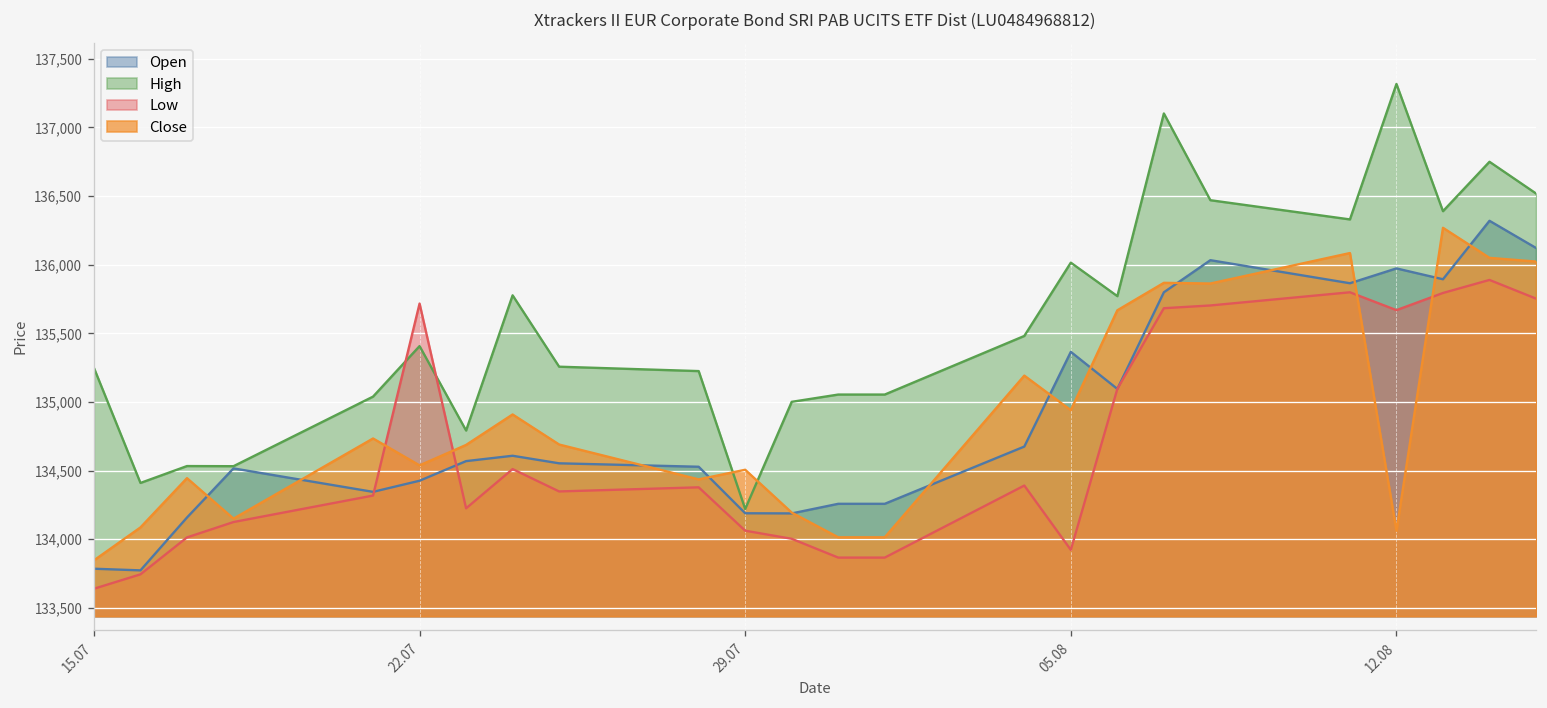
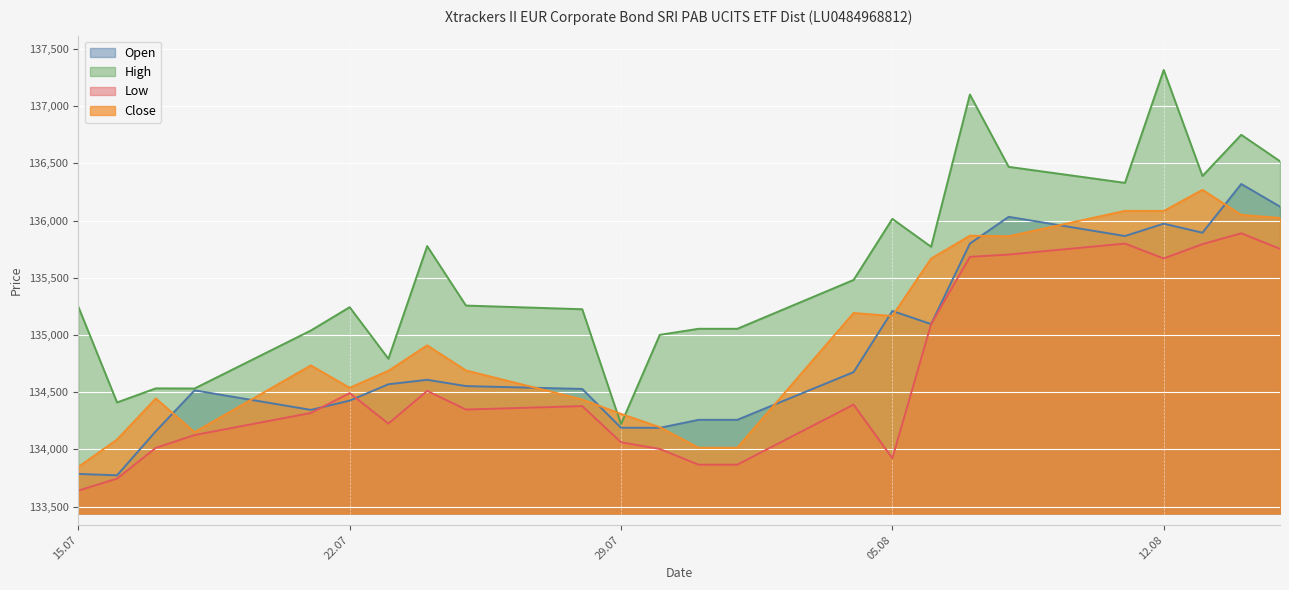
High, 22.07: 135,410 -> 135,240
Low, 22.07: 135,720 -> 134,490
Close, 29.07: 134,510 -> 134,310
Open, 05.08: 135,370 -> 135,210
Close, 05.08: 134,940 -> 135,170
Close, 12.08: 134,060 -> 136,080
